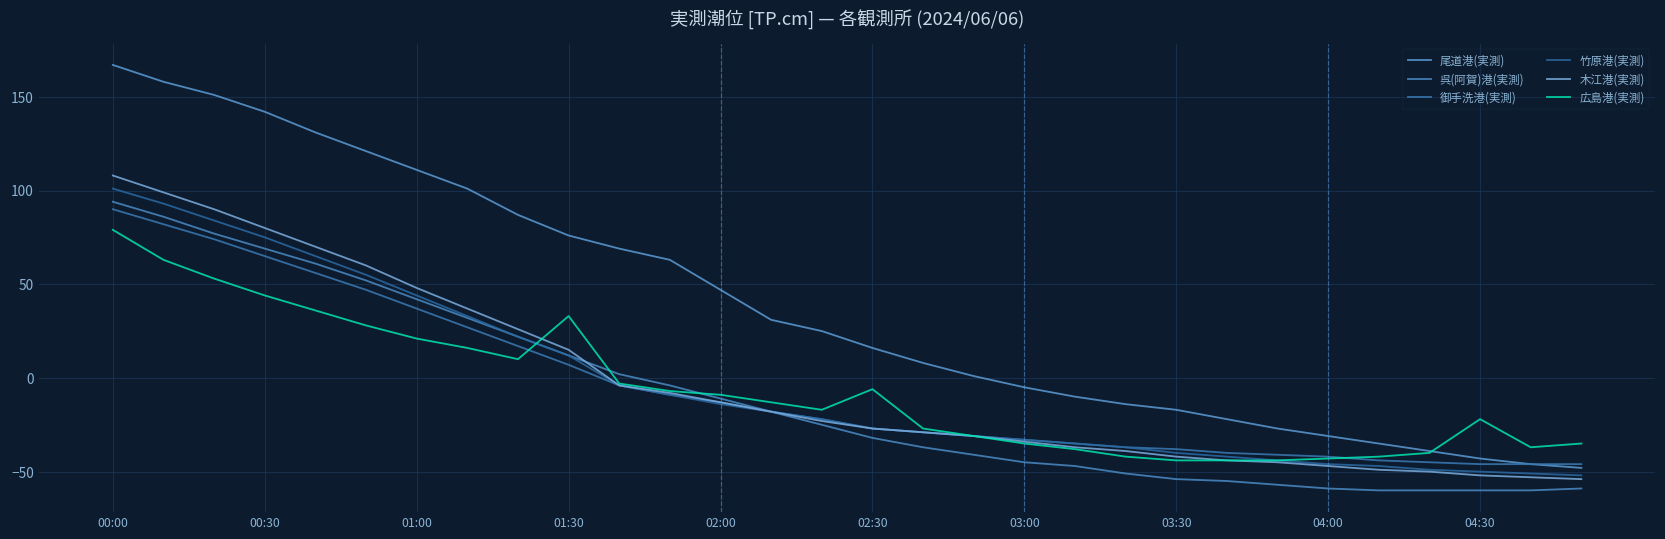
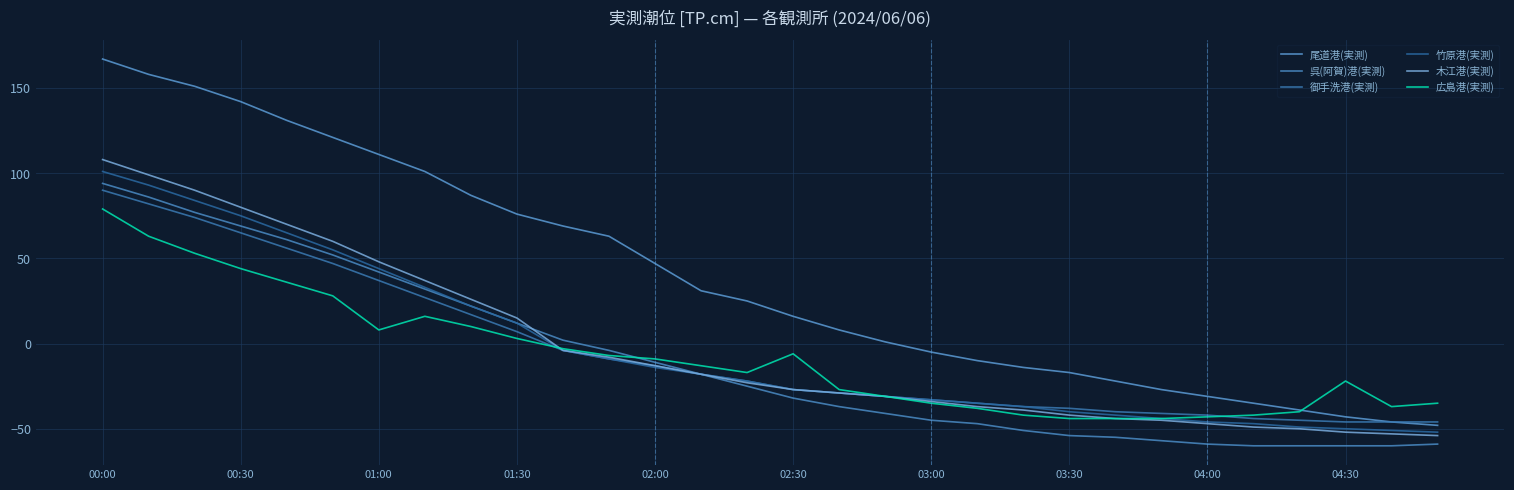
広島港(実測), 01:00: 21 -> 8
広島港(実測), 01:30: 33 -> 3
